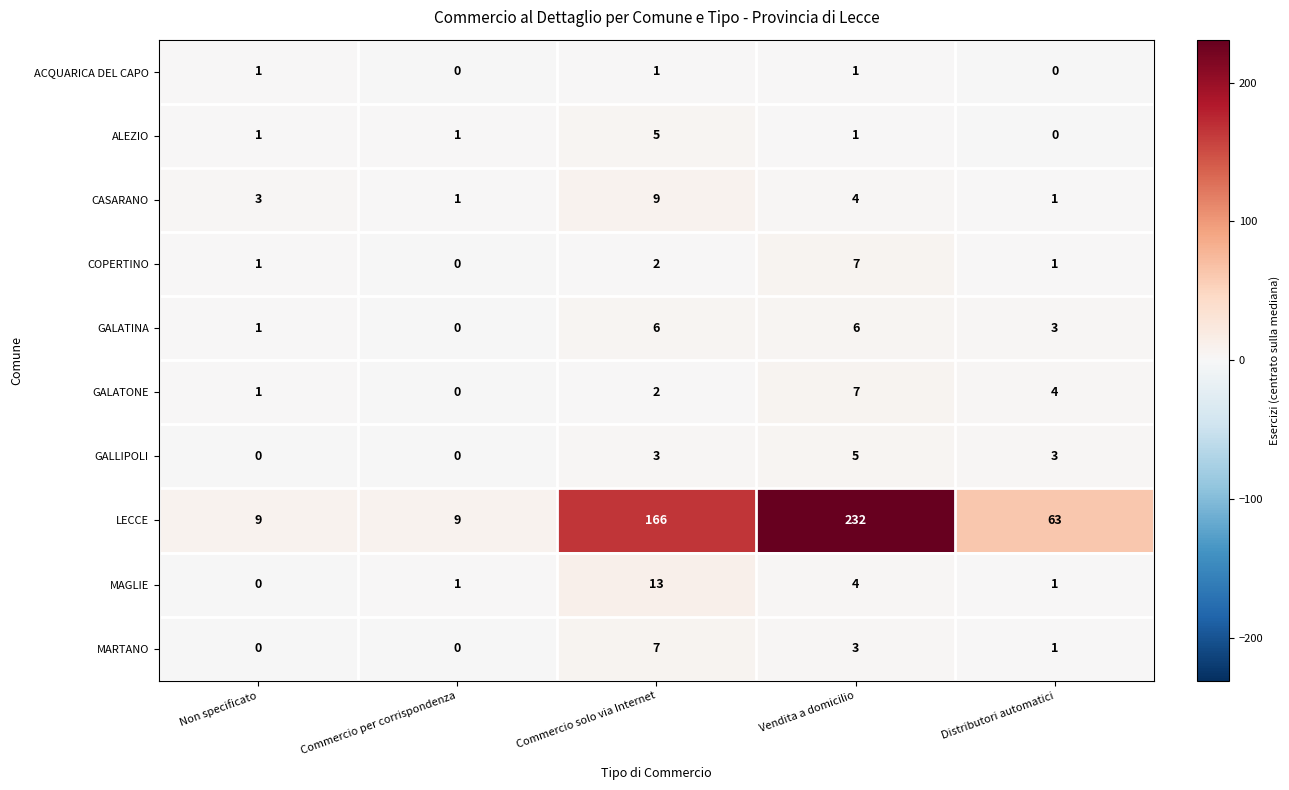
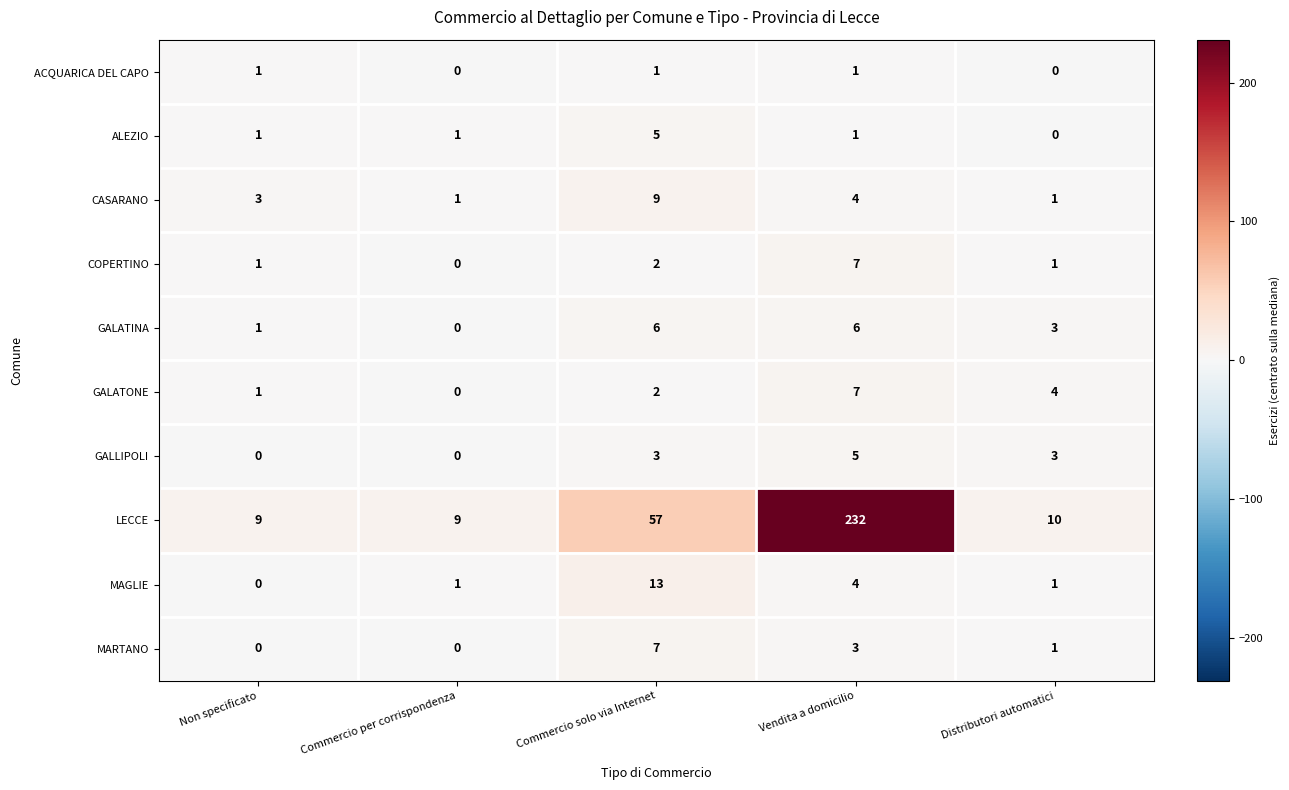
LECCE, Commercio solo via Internet: 166 -> 57
LECCE, Distributori automatici: 63 -> 10
